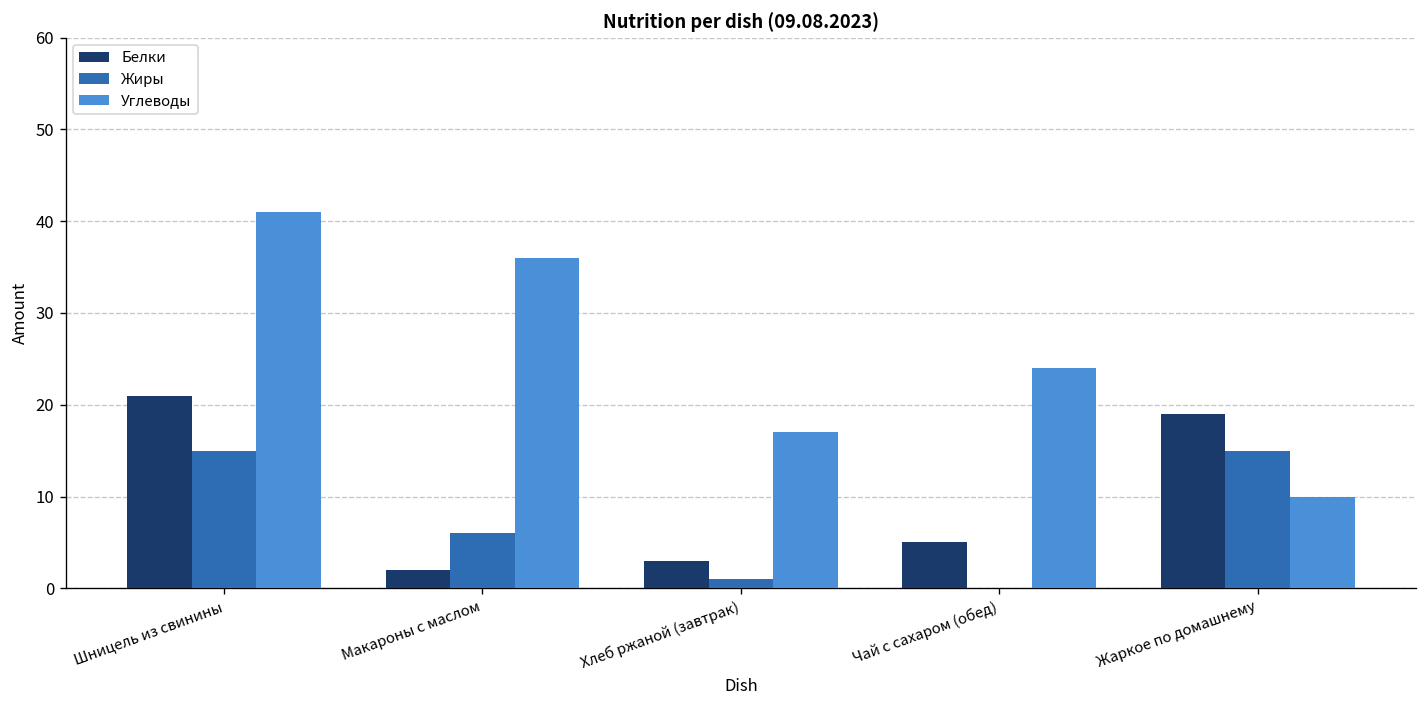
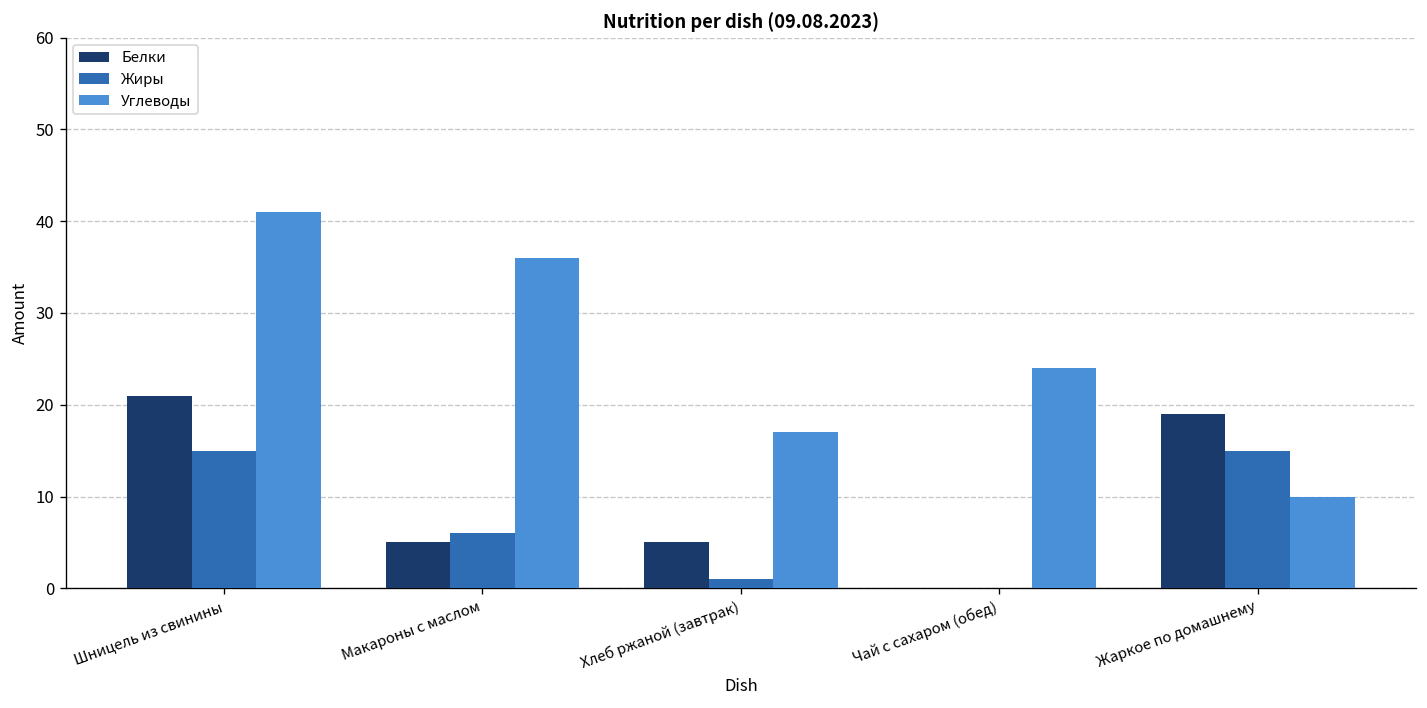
Белки, Макароны с маслом: 2 -> 5
Белки, Хлеб ржаной (завтрак): 3 -> 5
Белки, Чай с сахаром (обед): 5 -> 0
